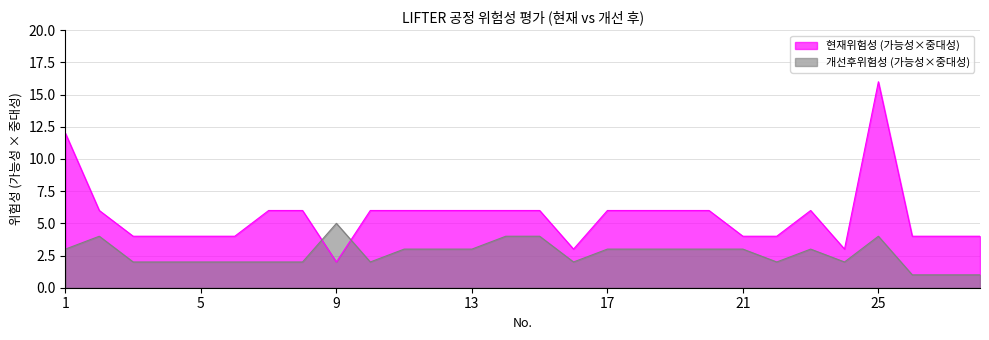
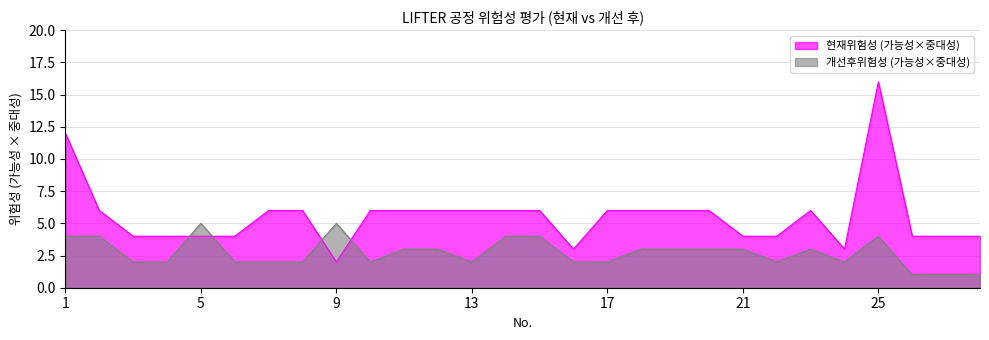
개선후위험성 (가능성×중대성), 1: 3 -> 4
개선후위험성 (가능성×중대성), 5: 2 -> 5
개선후위험성 (가능성×중대성), 13: 3 -> 2
개선후위험성 (가능성×중대성), 17: 3 -> 2
